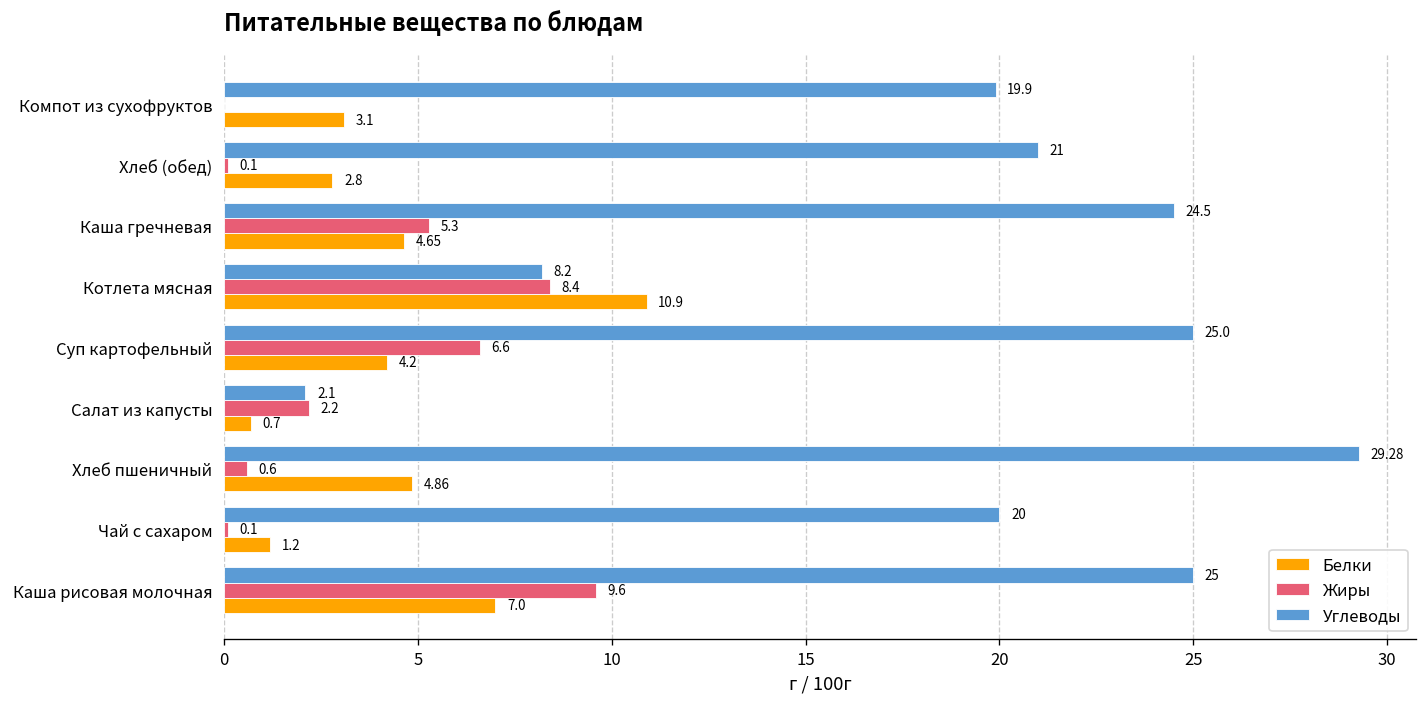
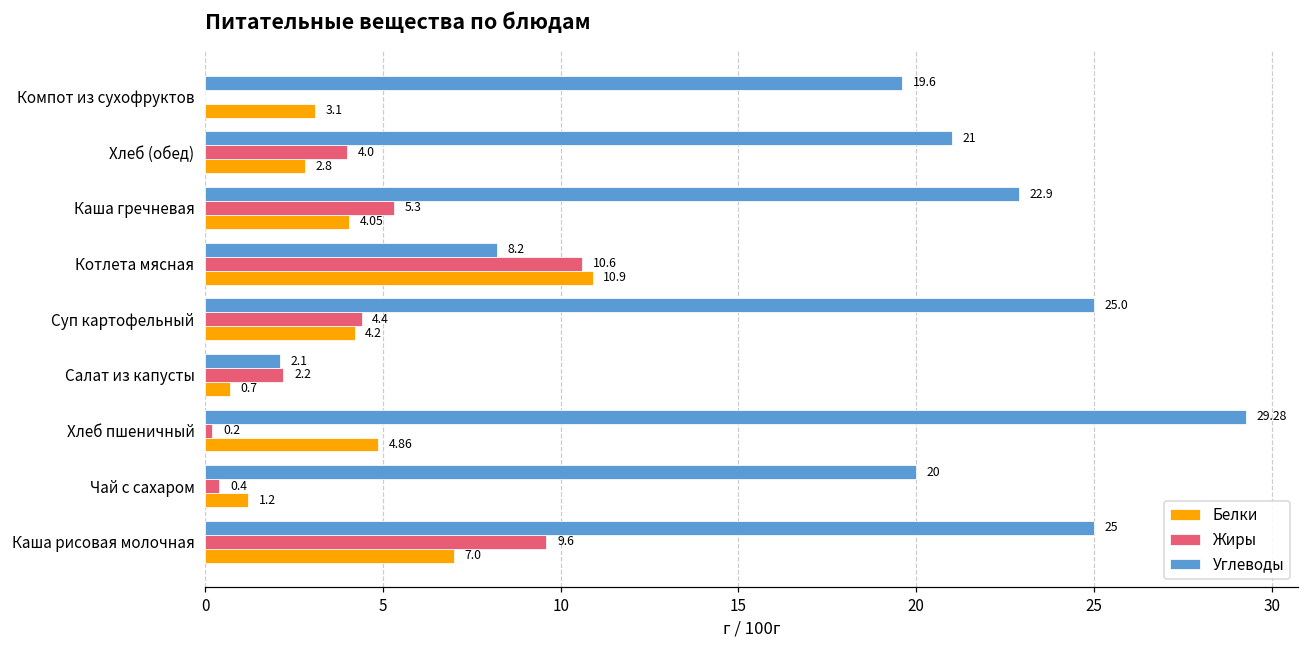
Углеводы, Компот из сухофруктов: 19.9 -> 19.6
Жиры, Хлеб (обед): 0.1 -> 4.0
Углеводы, Каша гречневая: 24.5 -> 22.9
Белки, Каша гречневая: 4.65 -> 4.05
Жиры, Котлета мясная: 8.4 -> 10.6
Жиры, Суп картофельный: 6.6 -> 4.4
Жиры, Хлеб пшеничный: 0.6 -> 0.2
Жиры, Чай с сахаром: 0.1 -> 0.4
